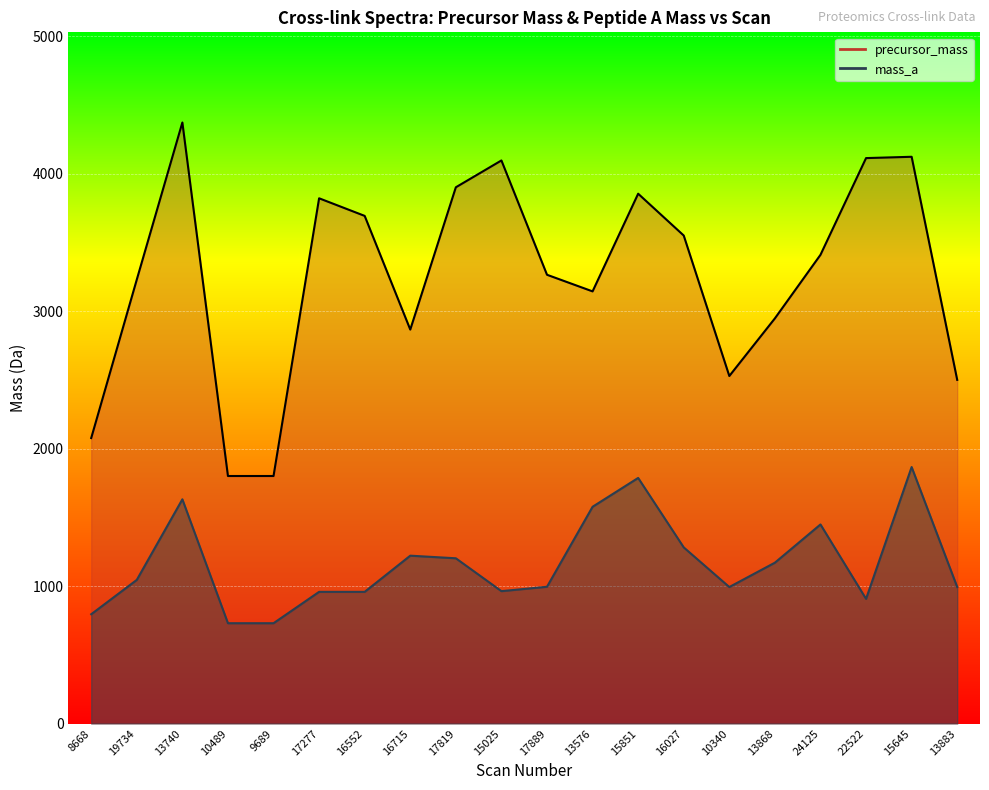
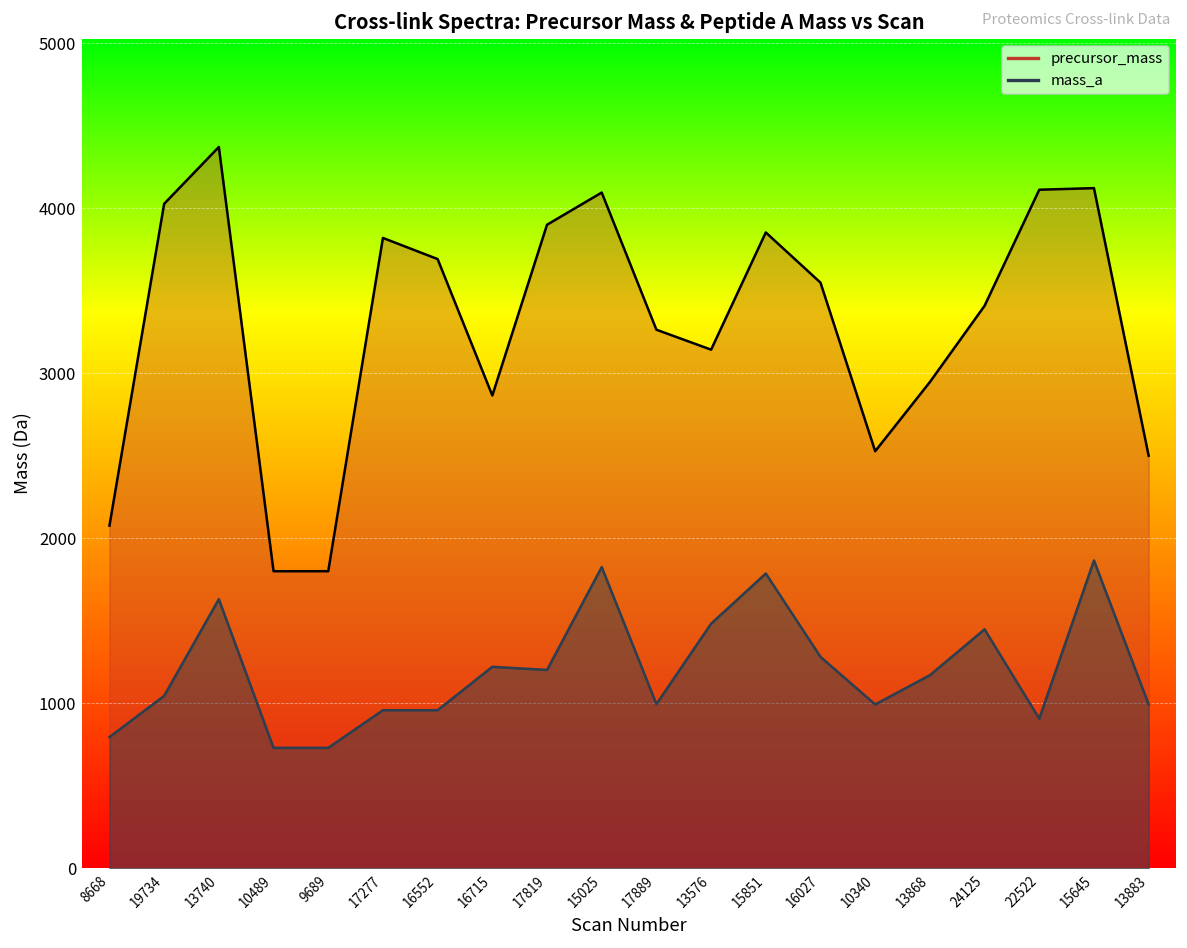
precursor_mass, 19734: 3230 -> 4030
mass_a, 15025: 960 -> 1820
mass_a, 13576: 1580 -> 1480
